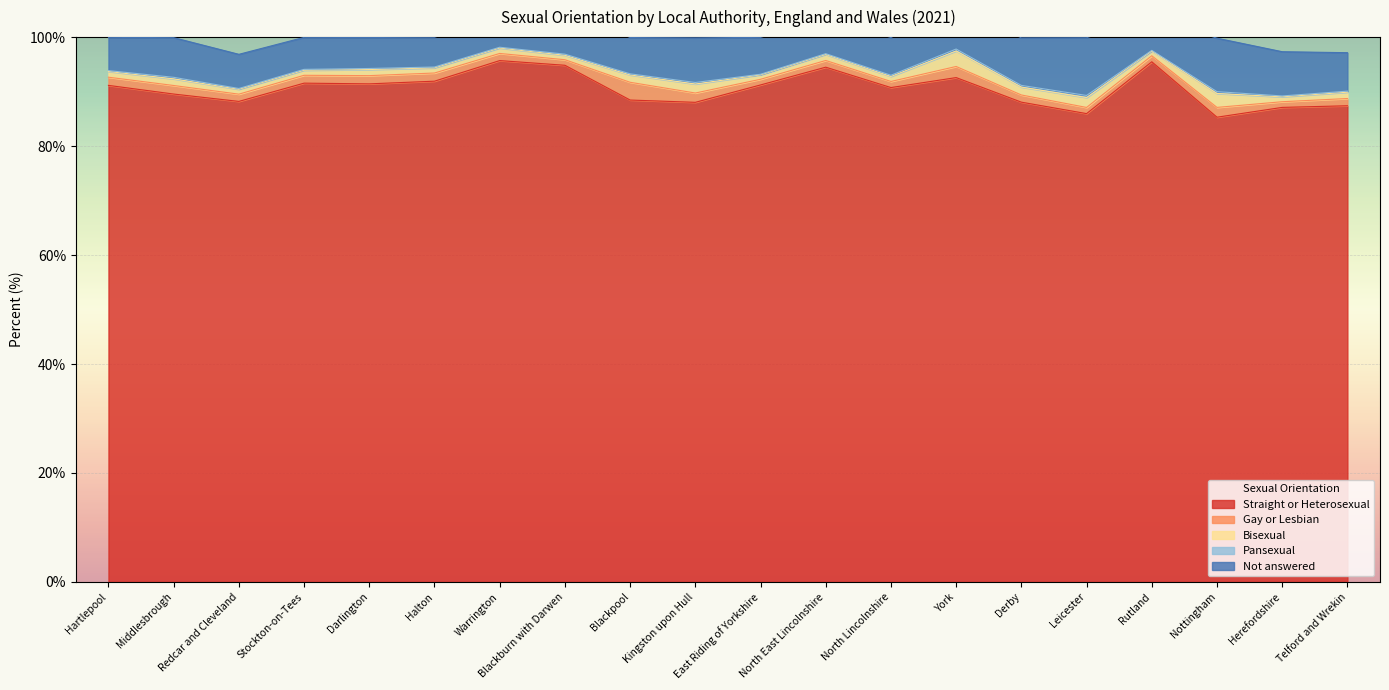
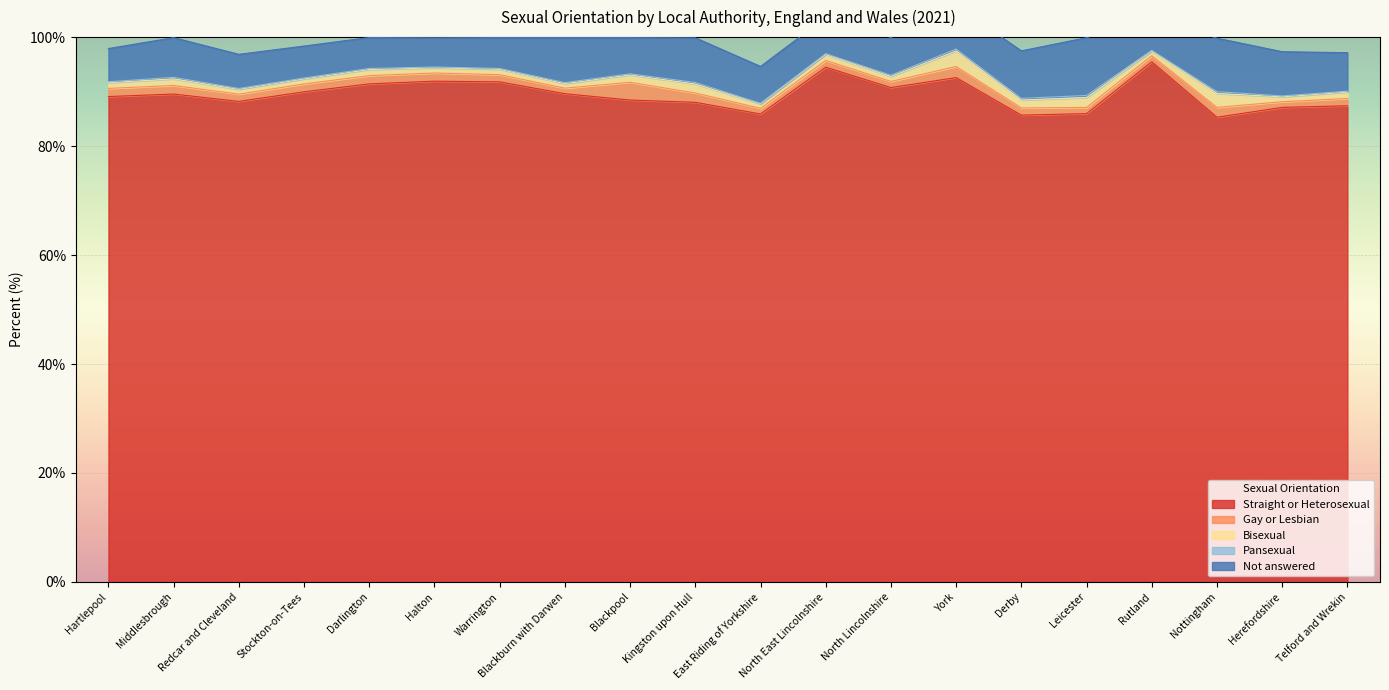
Straight or Heterosexual, Hartlepool: 91% -> 89%
Straight or Heterosexual, Stockton-on-Tees: 92% -> 90%
Straight or Heterosexual, Warrington: 96% -> 92%
Straight or Heterosexual, Blackburn with Darwen: 95% -> 90%
Straight or Heterosexual, East Riding of Yorkshire: 91% -> 86%
Straight or Heterosexual, Derby: 88% -> 86%
